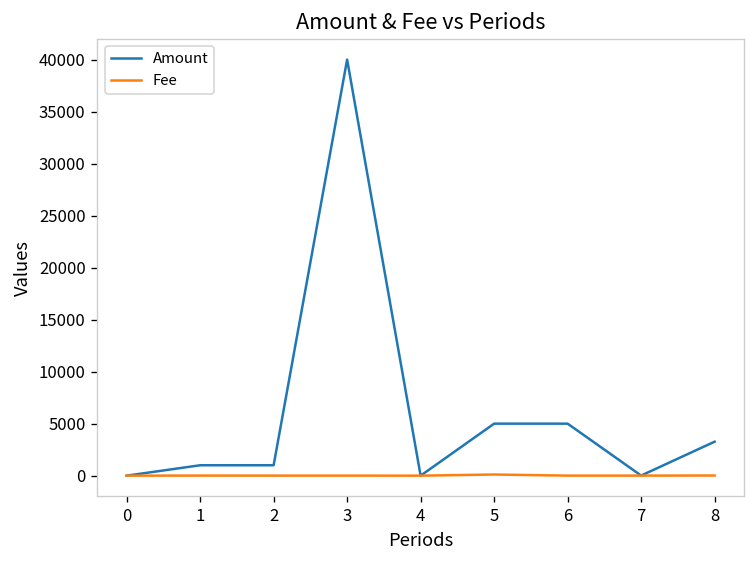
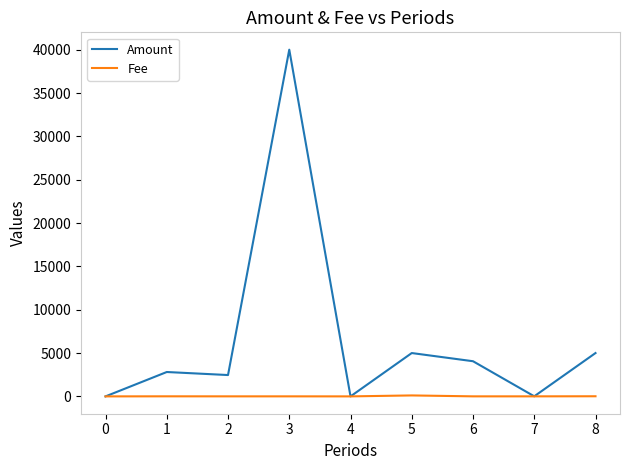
Amount, 1: 1000 -> 3000
Amount, 2: 1000 -> 2000
Amount, 6: 5000 -> 4000
Amount, 8: 3000 -> 5000
